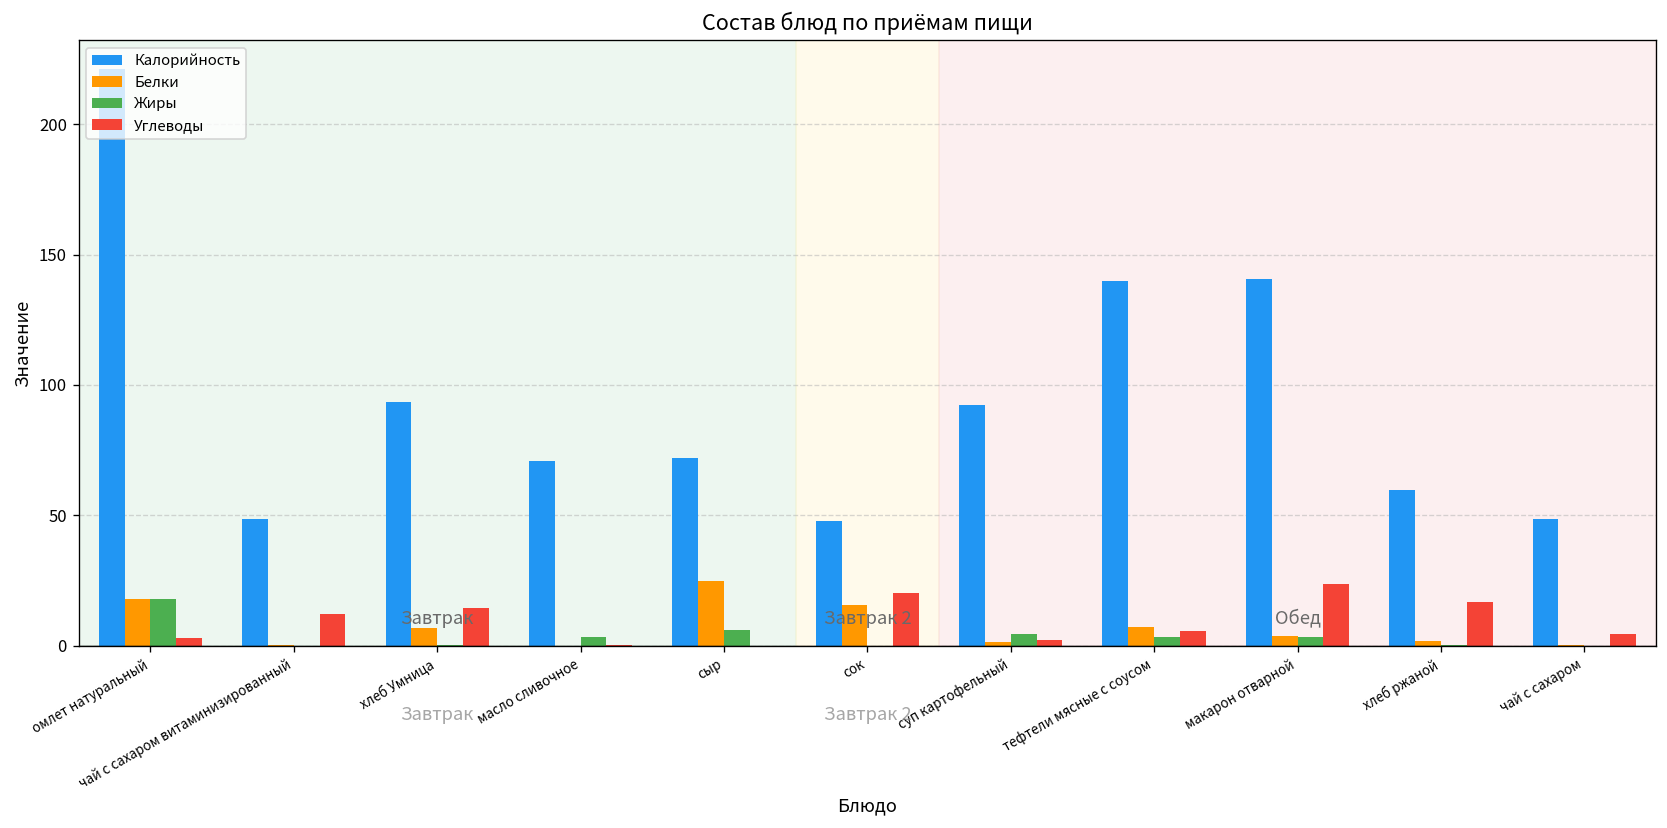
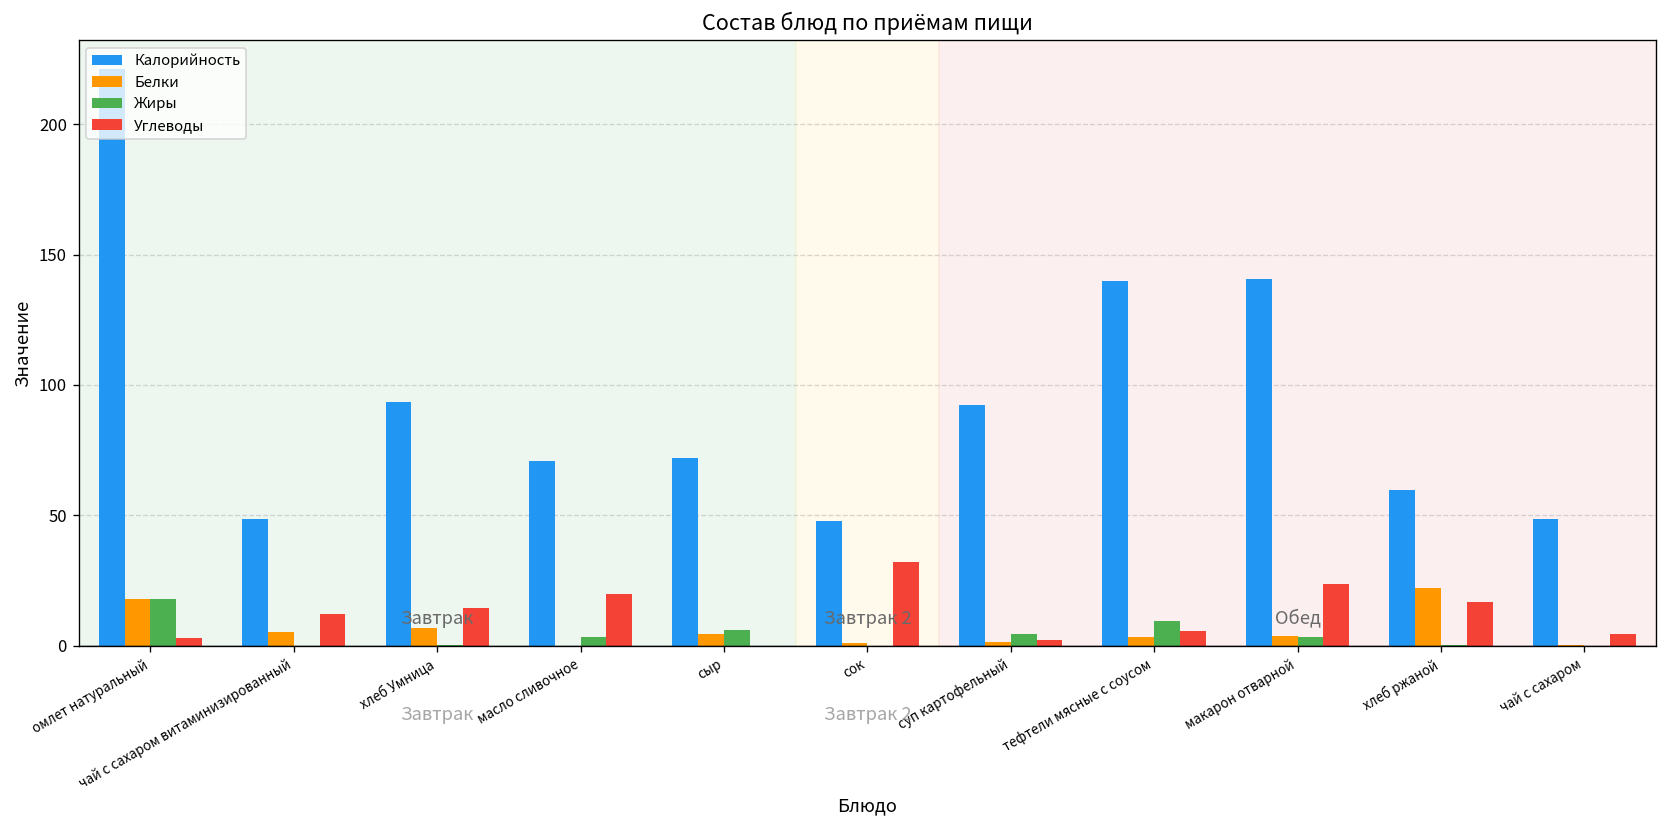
Белки, чай с сахаром витаминизированный: 0 -> 5
Углеводы, масло сливочное: 0 -> 20
Белки, сыр: 25 -> 5
Белки, сок: 16 -> 1
Углеводы, сок: 20 -> 32
Белки, тефтели мясные с соусом: 7 -> 4
Жиры, тефтели мясные с соусом: 3 -> 9
Белки, хлеб ржаной: 2 -> 22
